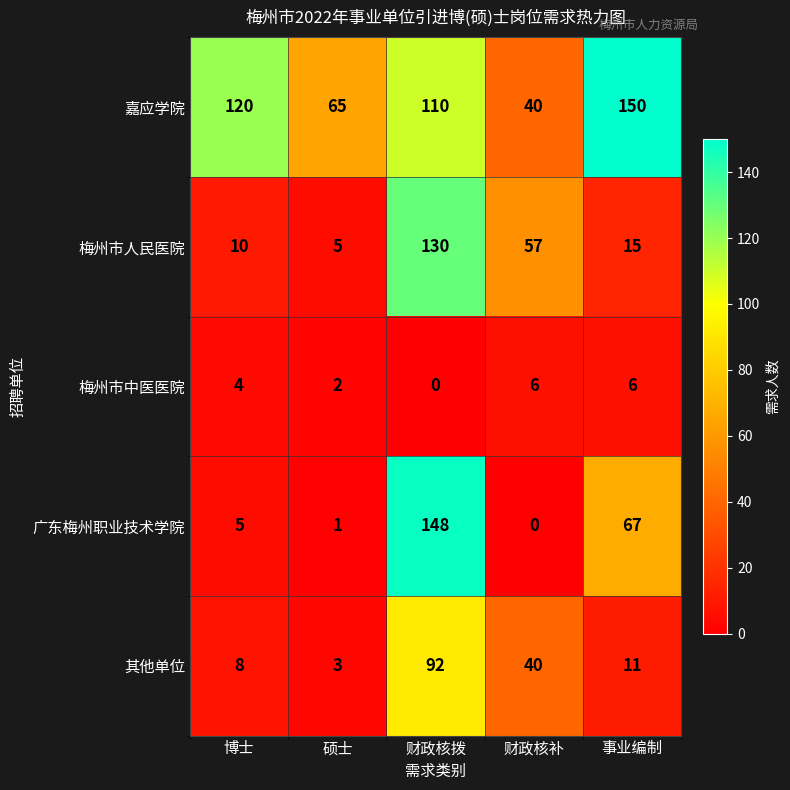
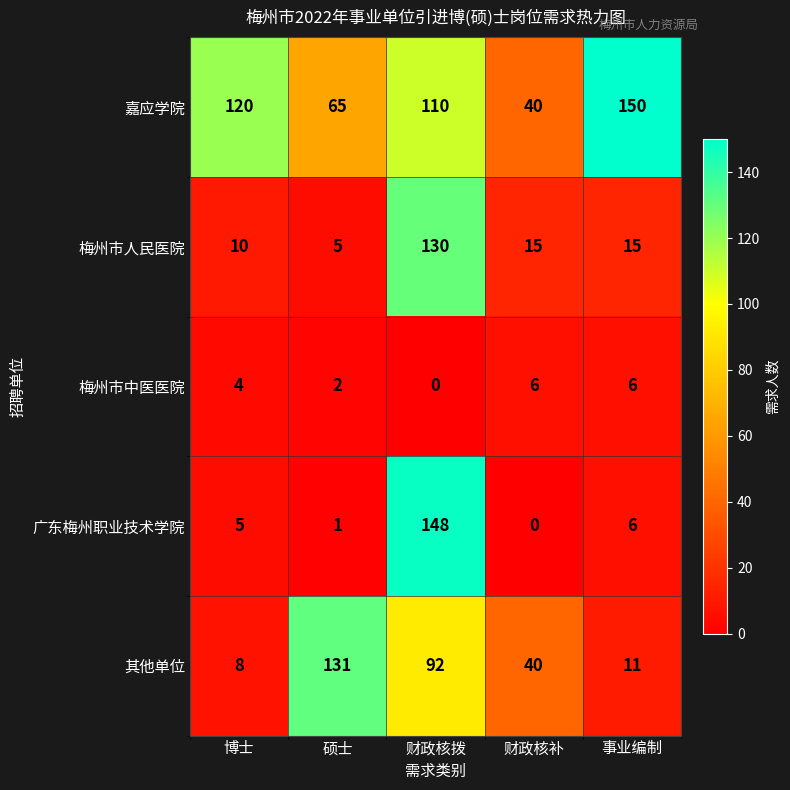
梅州市人民医院, 财政核补: 57 -> 15
广东梅州职业技术学院, 事业编制: 67 -> 6
其他单位, 硕士: 3 -> 131
